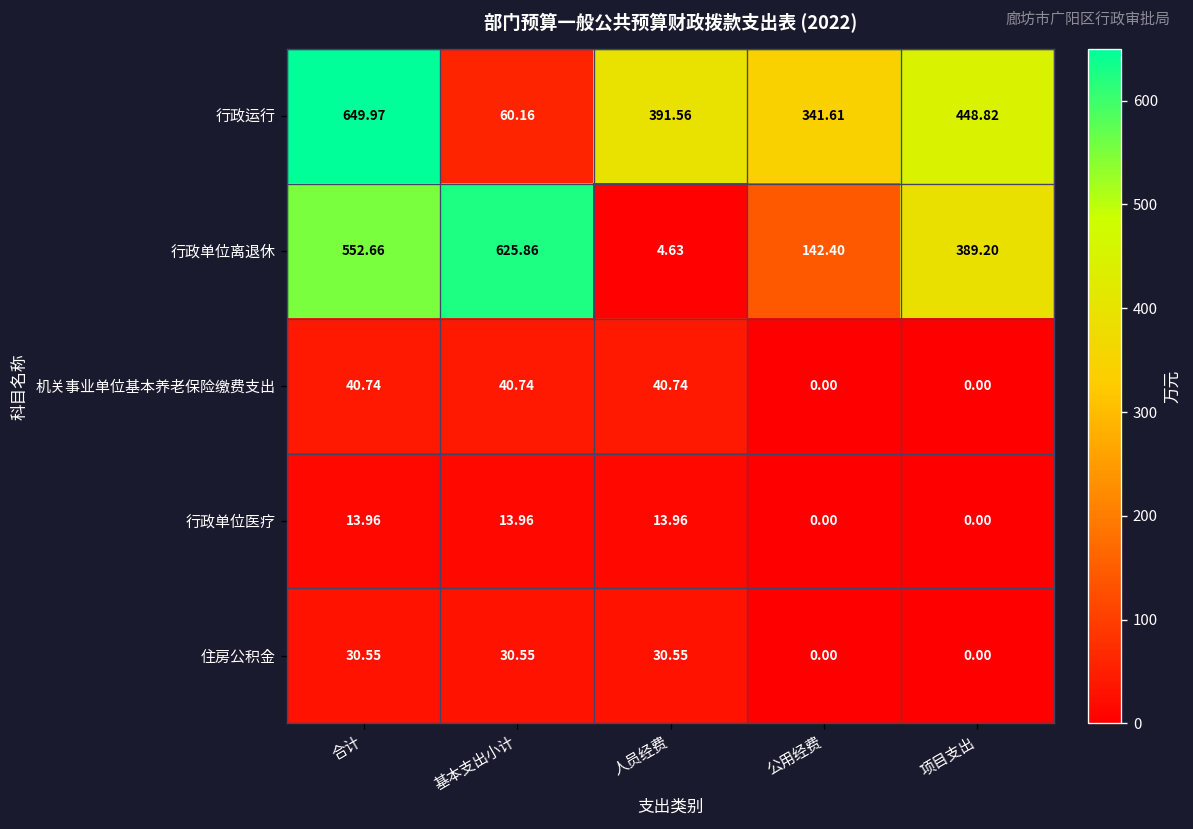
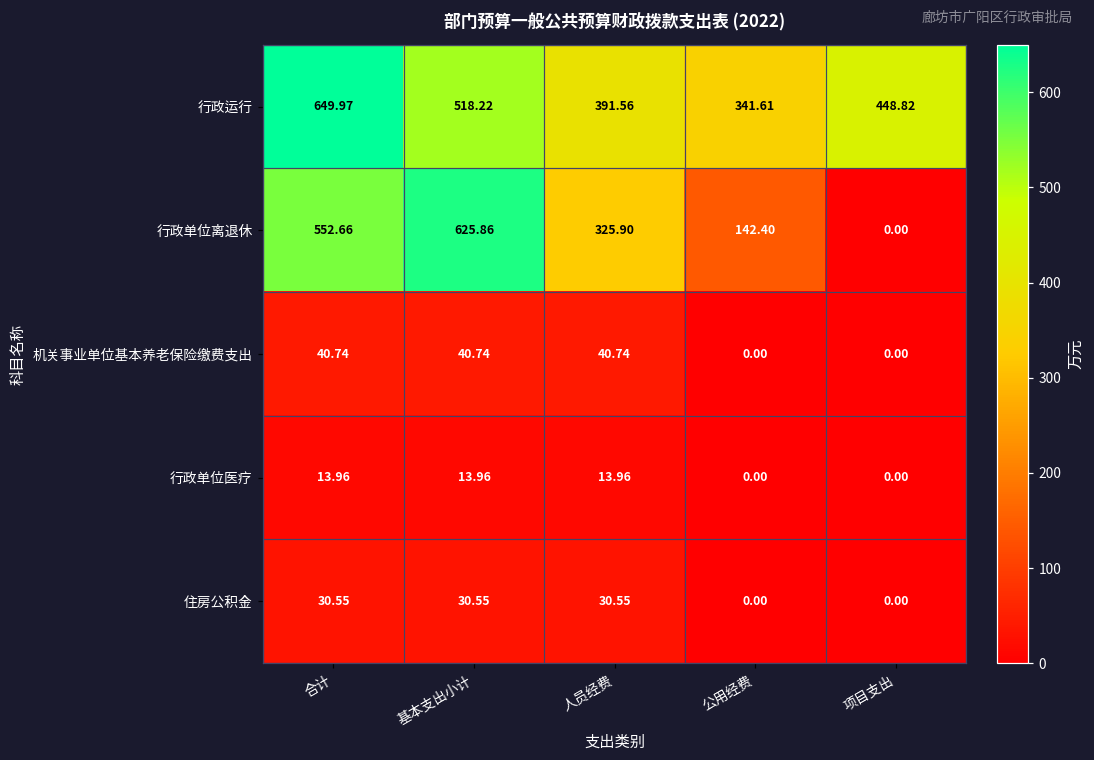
行政运行, 基本支出小计: 60.16 -> 518.22
行政单位离退休, 人员经费: 4.63 -> 325.90
行政单位离退休, 项目支出: 389.20 -> 0.00
